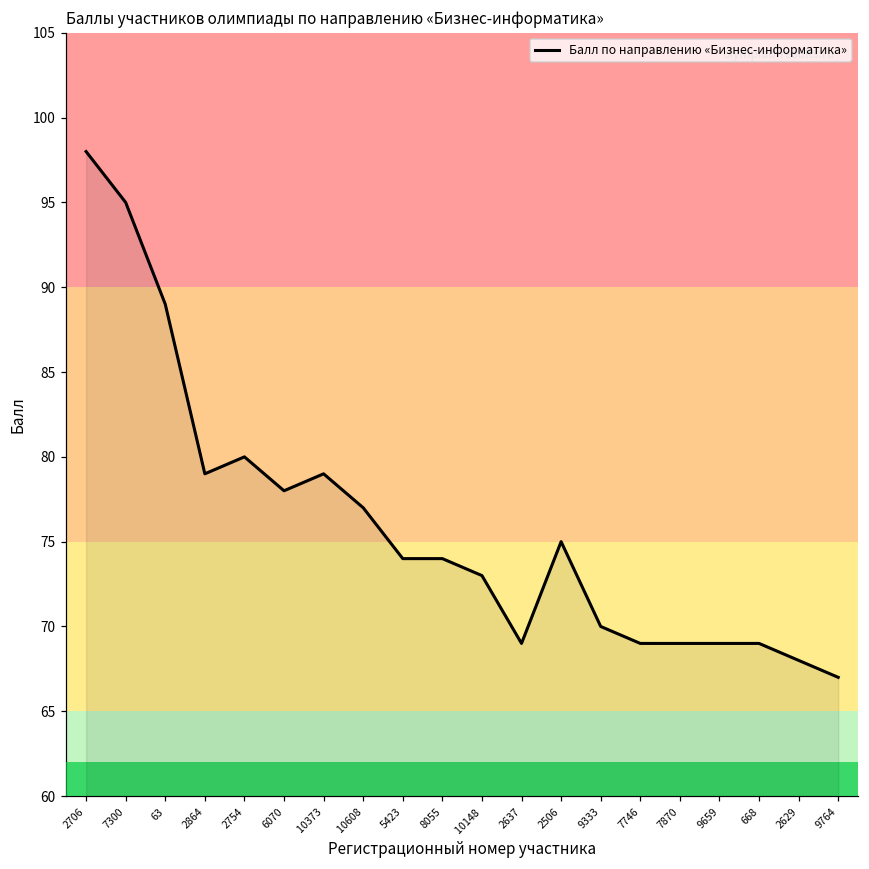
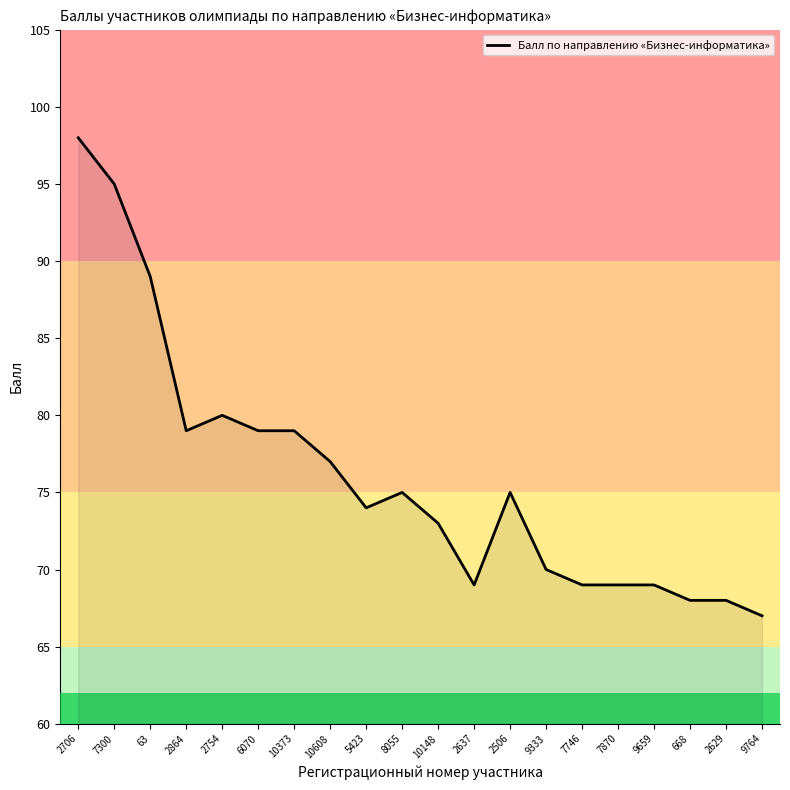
6070: 78 -> 79
8055: 74 -> 75
668: 69 -> 68
